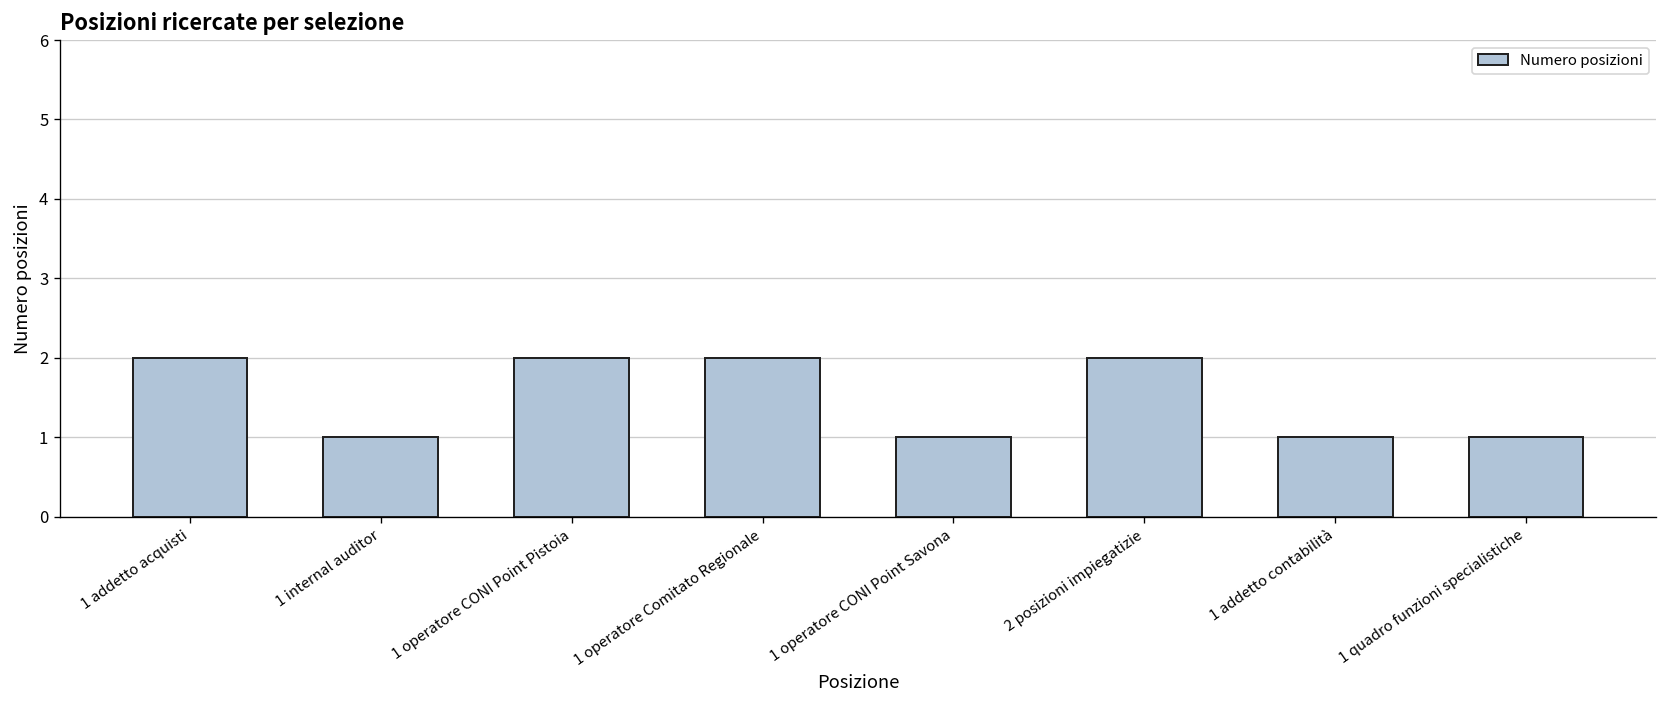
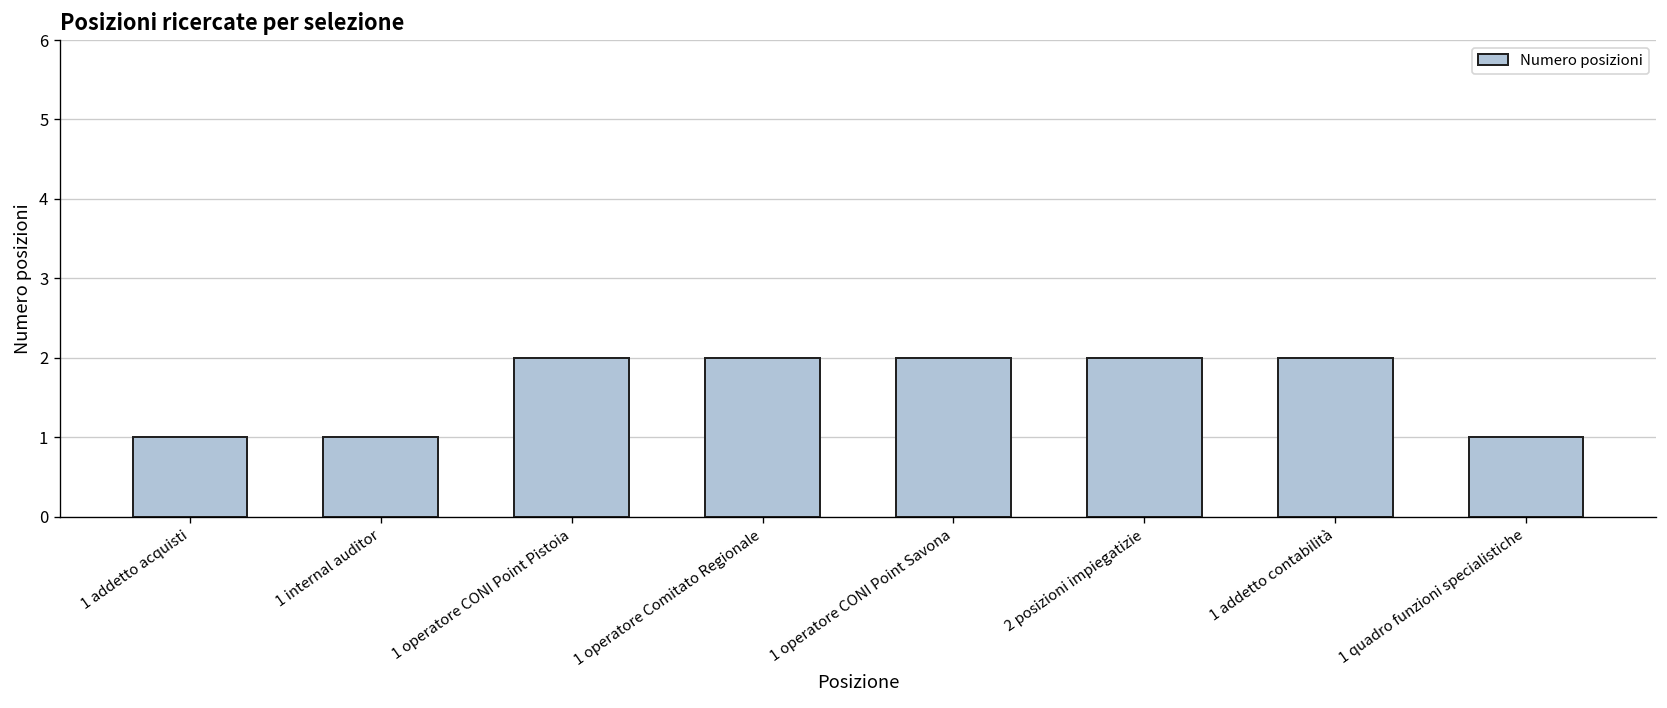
1 addetto acquisti: 2 -> 1
1 operatore CONI Point Savona: 1 -> 2
1 addetto contabilità: 1 -> 2
